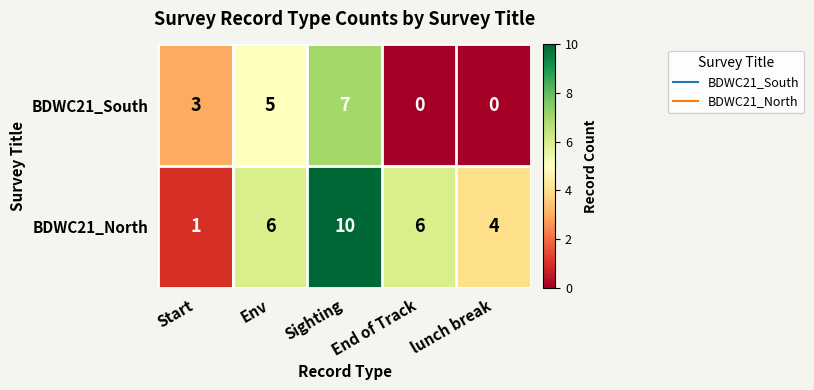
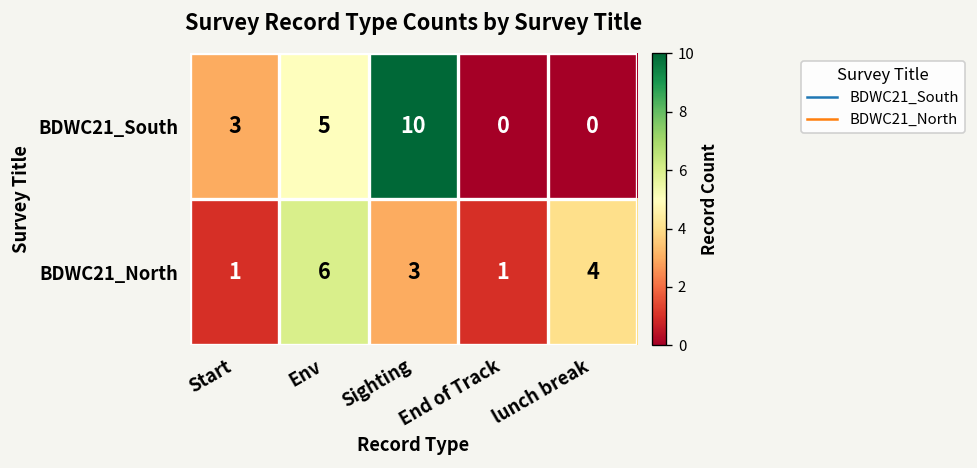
BDWC21_South, Sighting: 7 -> 10
BDWC21_North, Sighting: 10 -> 3
BDWC21_North, End of Track: 6 -> 1
